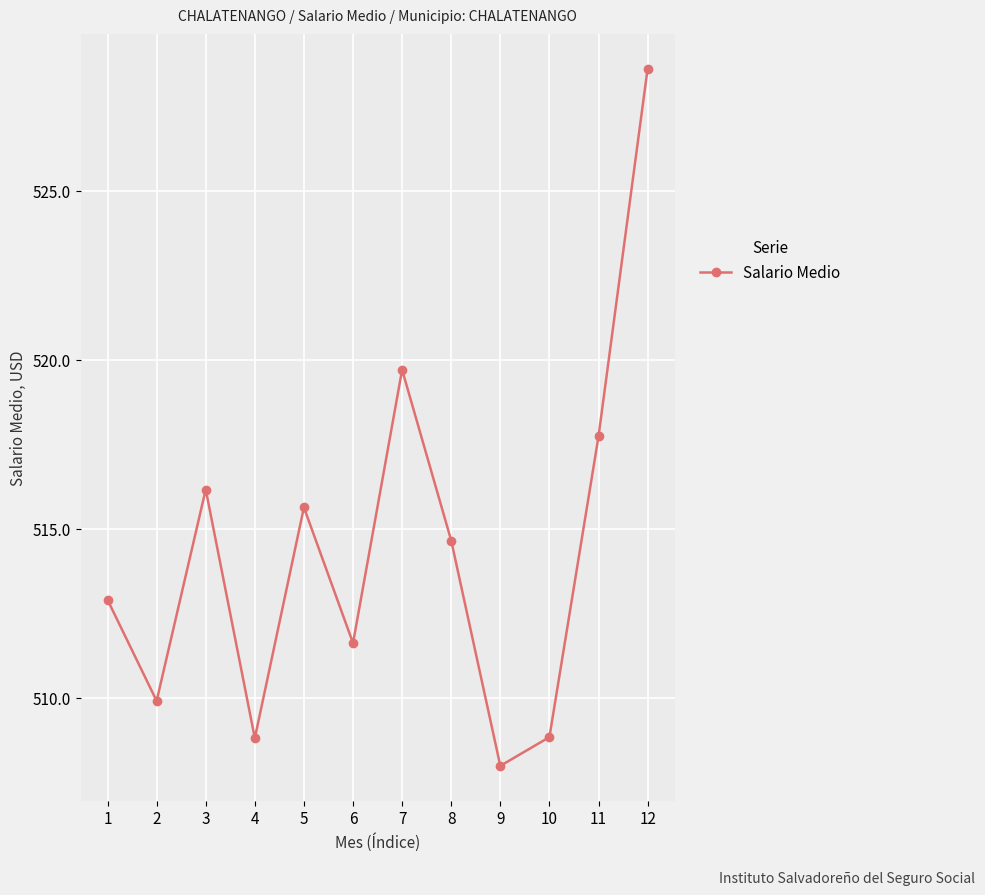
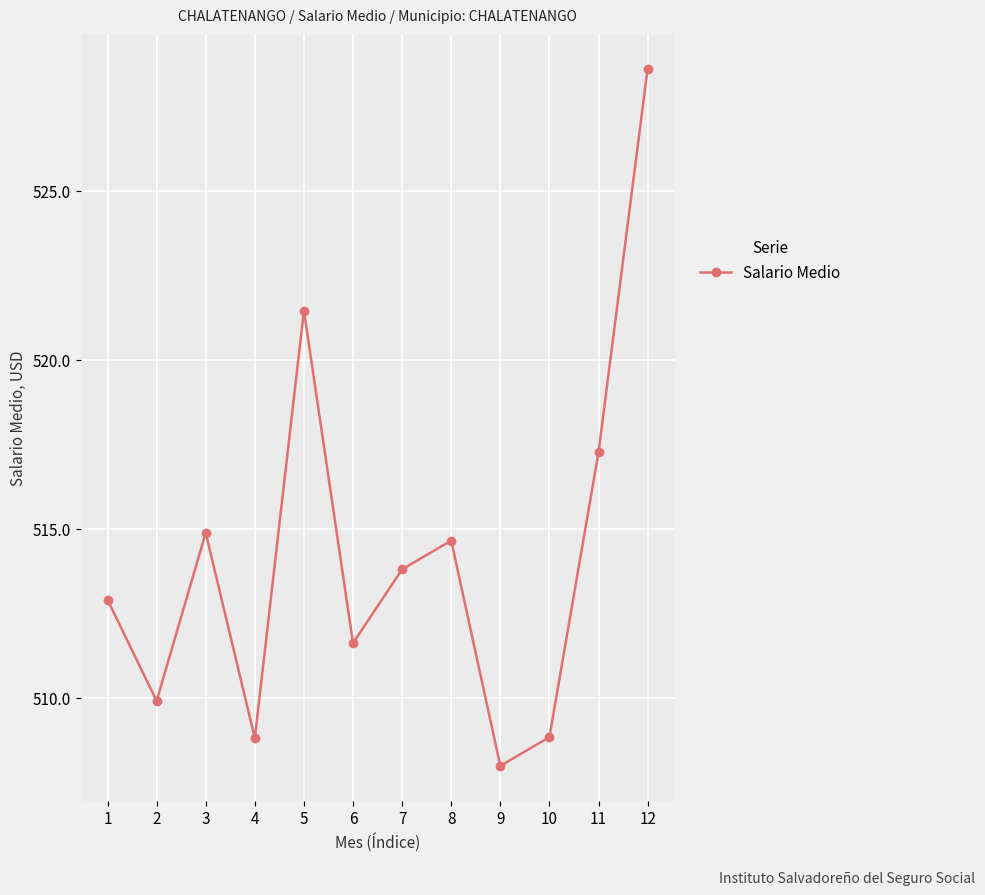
3: 516.2 -> 514.9
5: 515.6 -> 521.5
7: 519.7 -> 513.8
11: 517.7 -> 517.3
